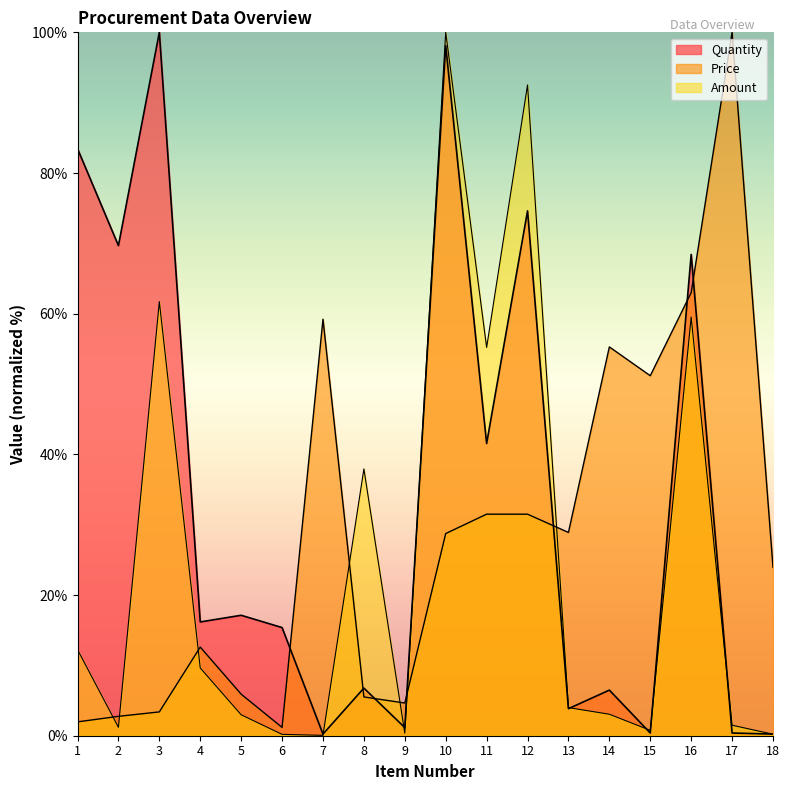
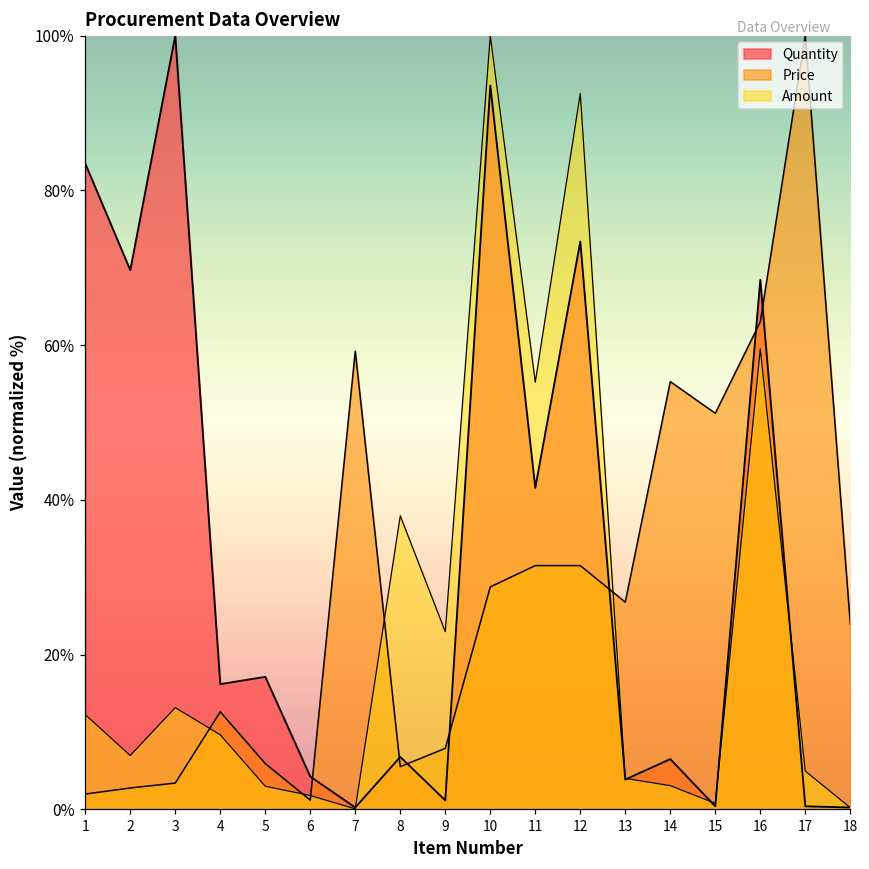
Amount, 2: 1% -> 7%
Amount, 3: 62% -> 13%
Quantity, 6: 15% -> 4%
Amount, 6: 0% -> 2%
Price, 9: 5% -> 8%
Amount, 9: 0% -> 23%
Quantity, 10: 98% -> 94%
Quantity, 12: 75% -> 73%
Price, 13: 29% -> 27%
Amount, 17: 1% -> 5%
